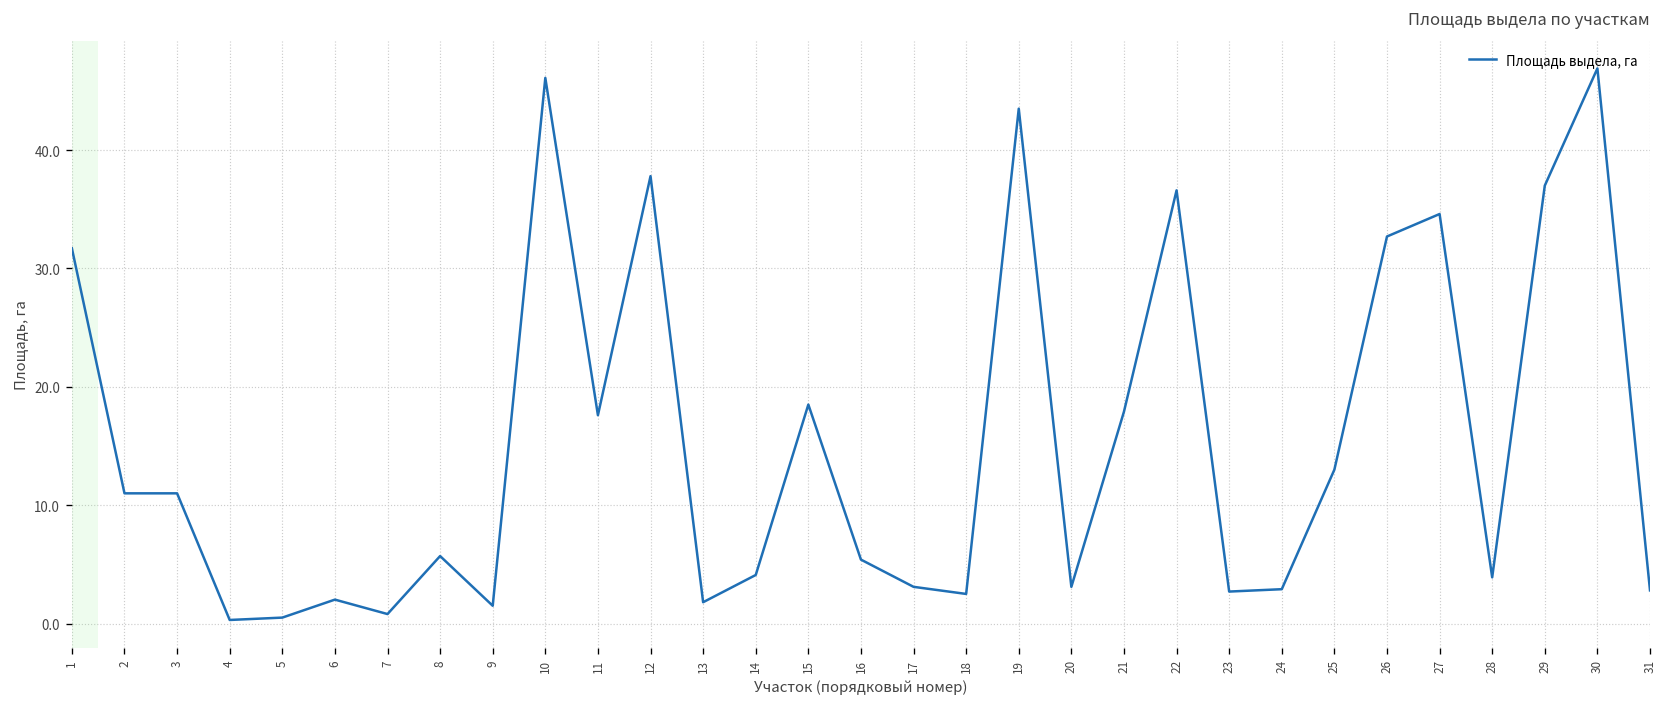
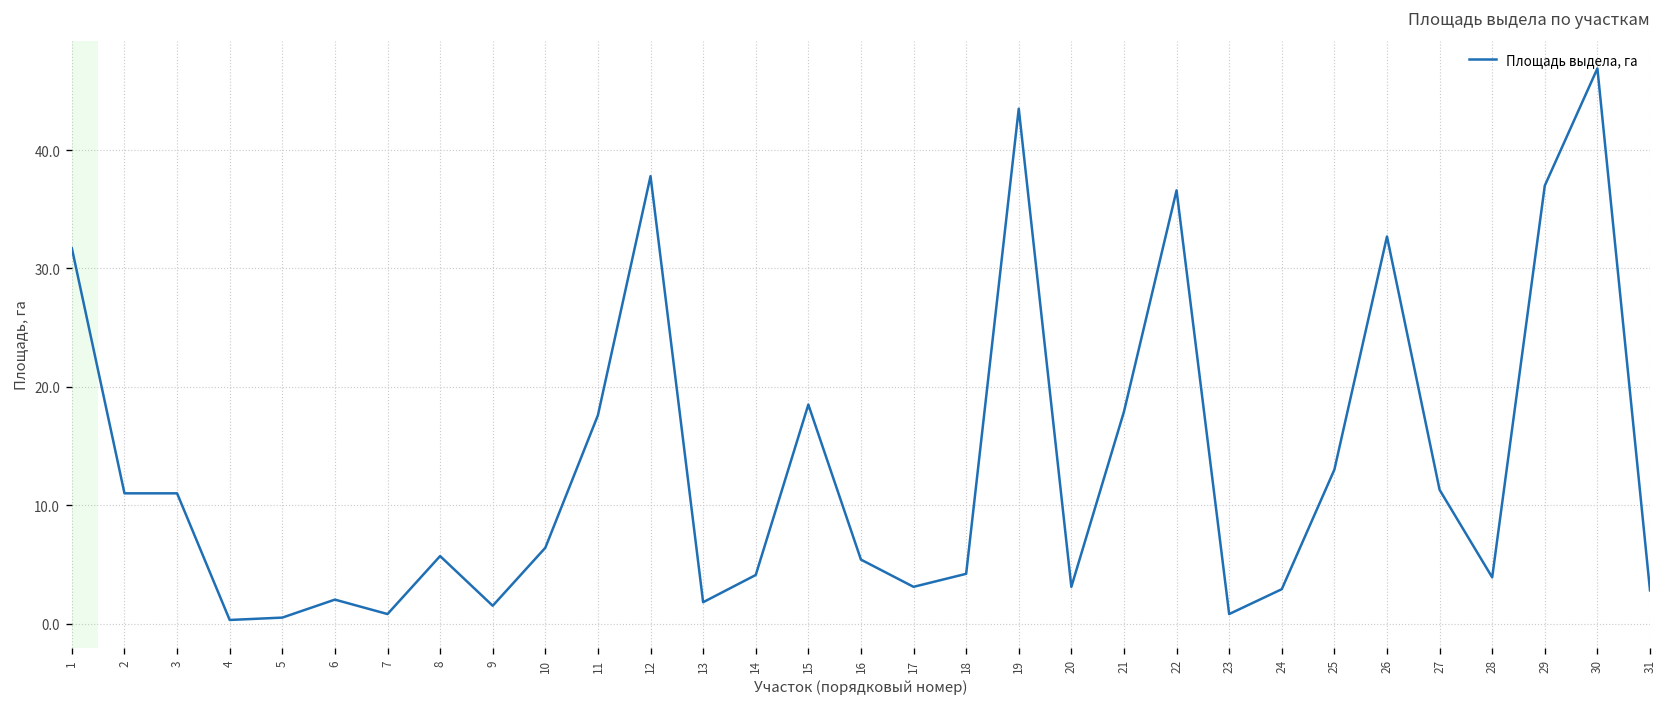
10: 46 -> 6
18: 3 -> 4
23: 3 -> 1
27: 35 -> 11
